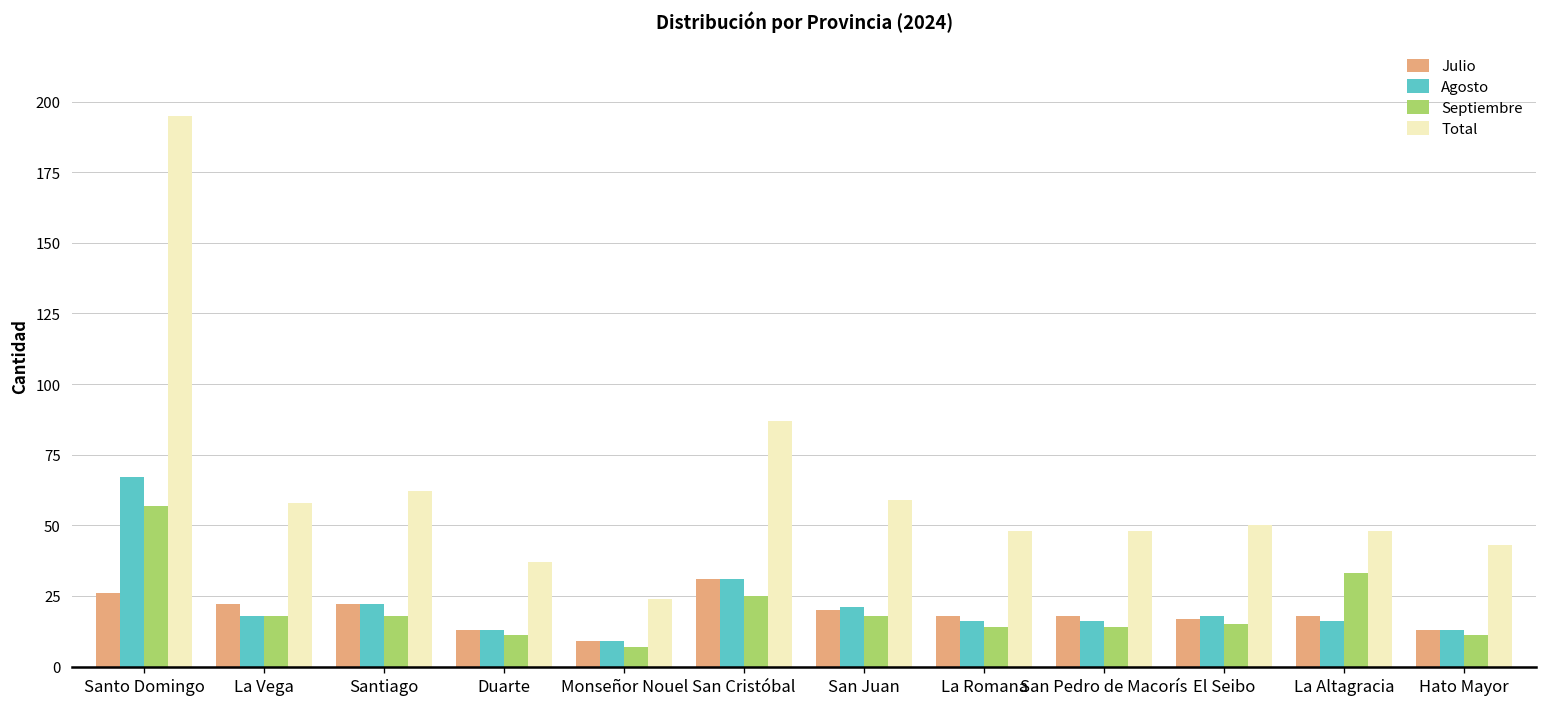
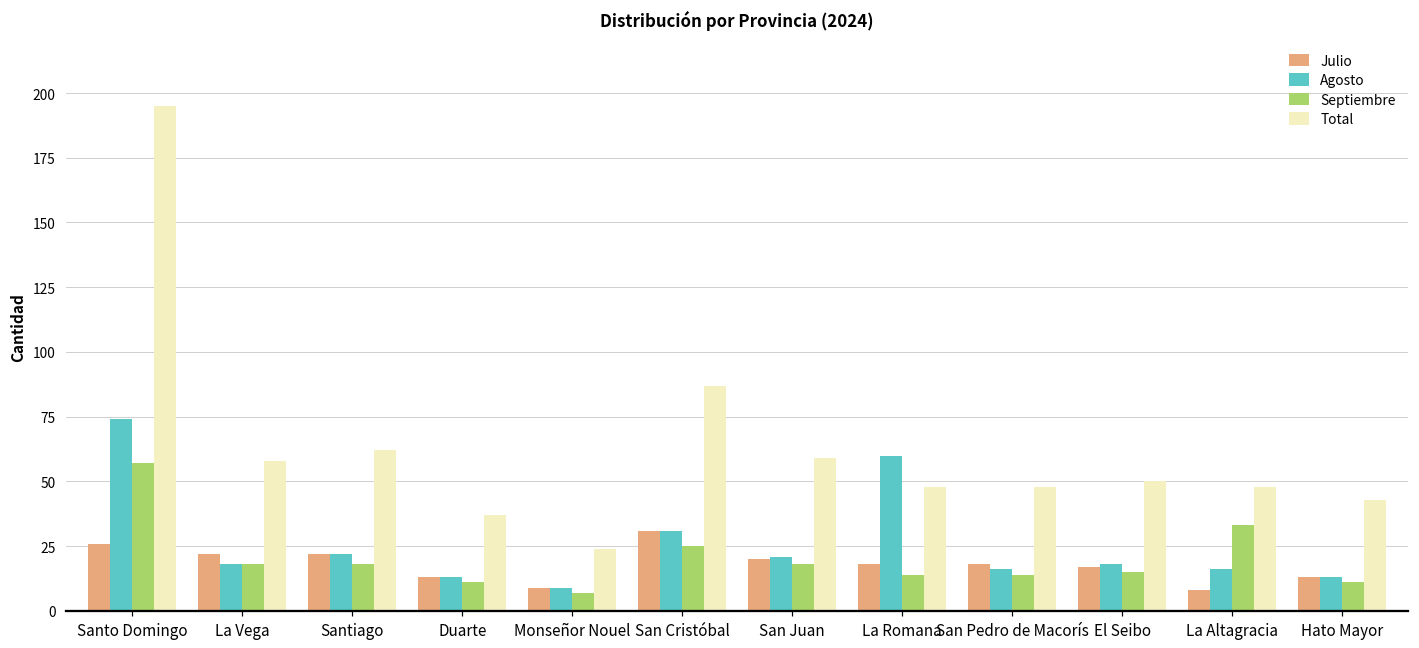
Agosto, Santo Domingo: 67 -> 74
Agosto, La Romana: 16 -> 60
Julio, La Altagracia: 18 -> 8
